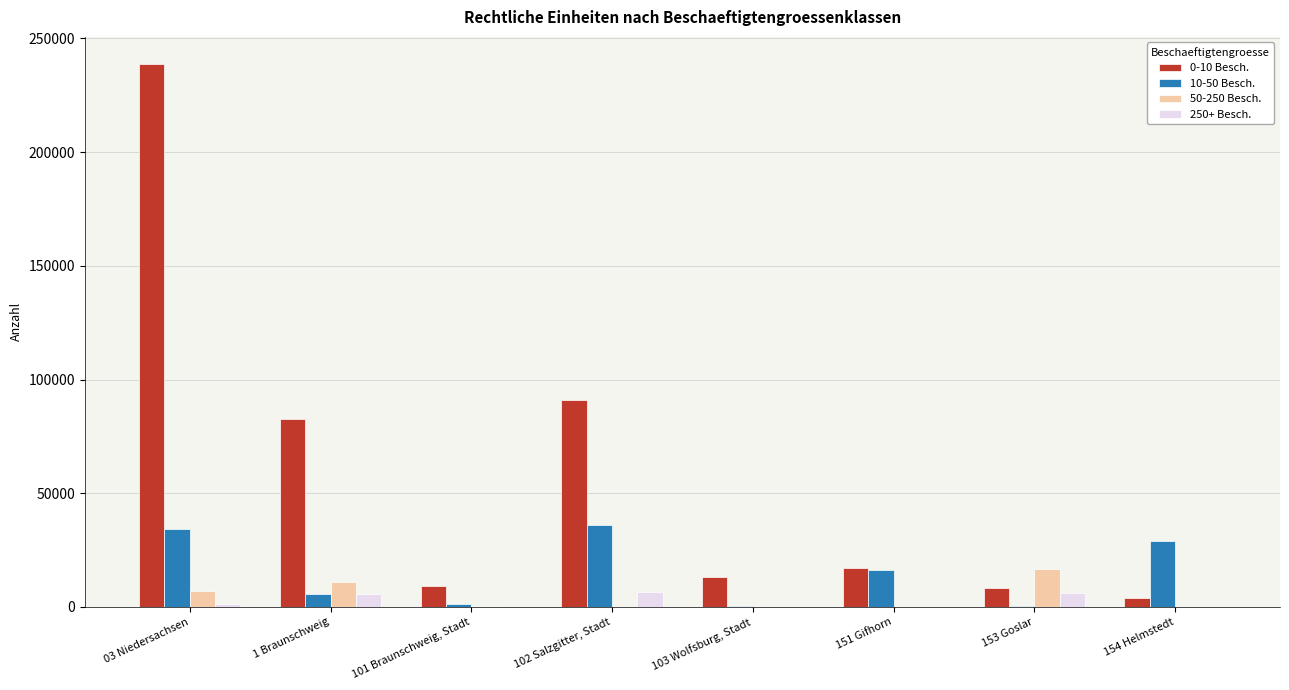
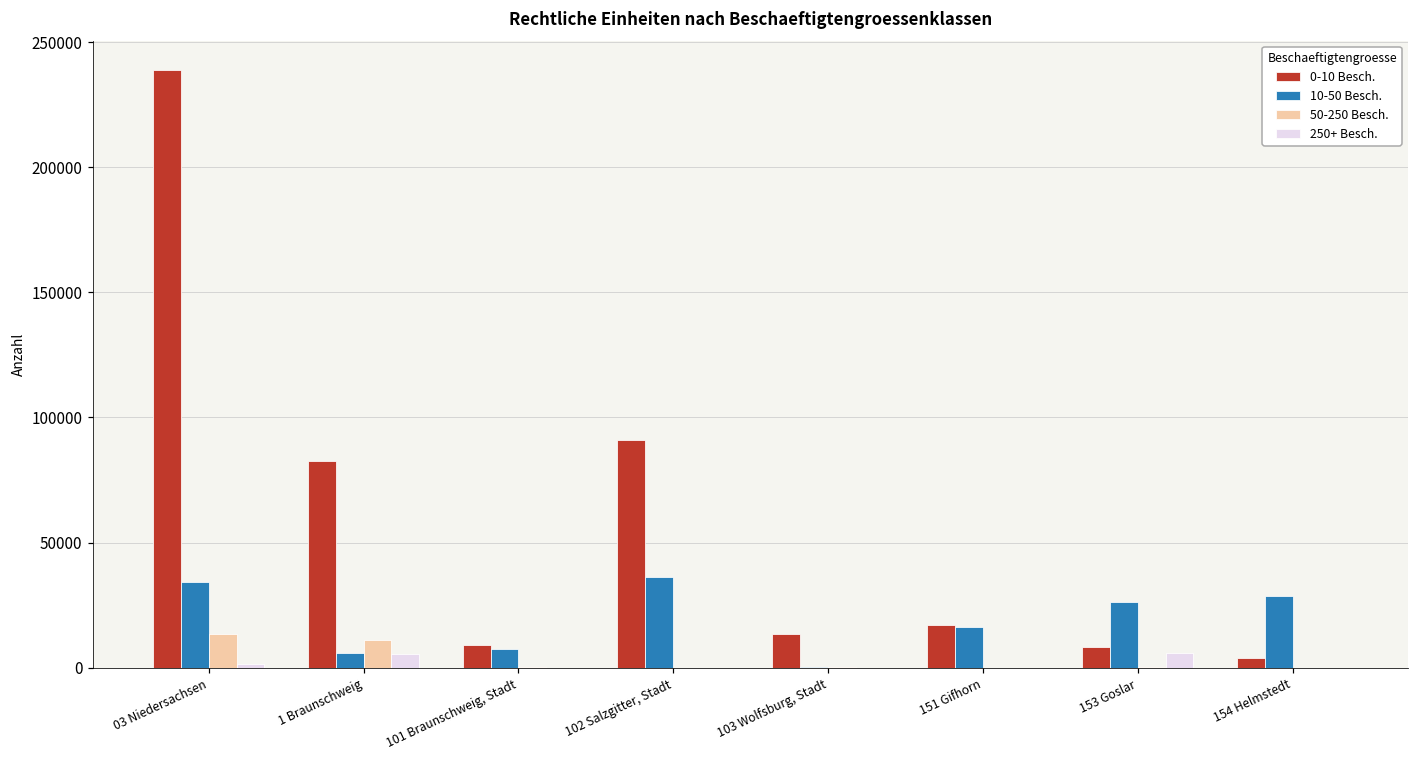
50-250 Besch., 03 Niedersachsen: 7000 -> 13000
10-50 Besch., 101 Braunschweig, Stadt: 1000 -> 7000
250+ Besch., 102 Salzgitter, Stadt: 7000 -> 0
10-50 Besch., 153 Goslar: 1000 -> 26000
50-250 Besch., 153 Goslar: 17000 -> 0
